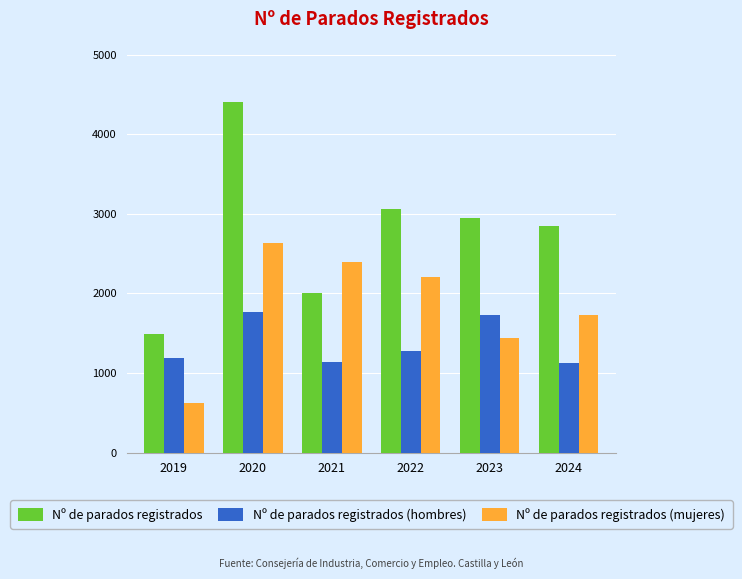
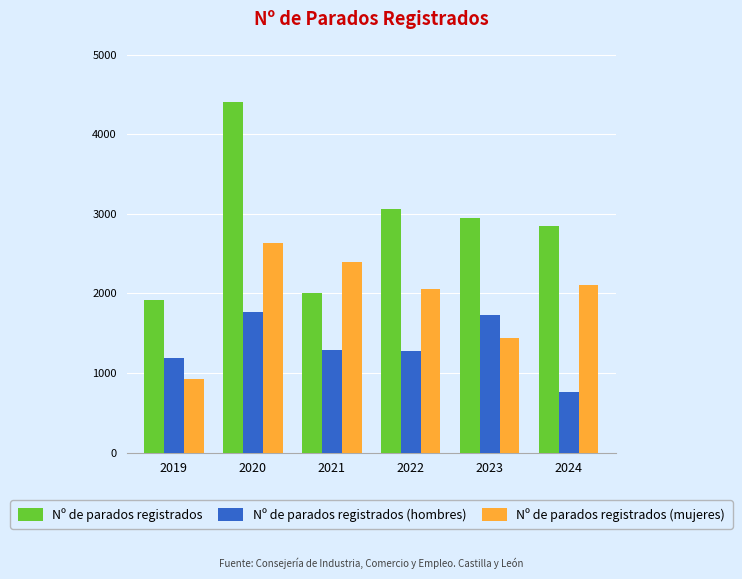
Nº de parados registrados, 2019: 1500 -> 1900
Nº de parados registrados (mujeres), 2019: 600 -> 900
Nº de parados registrados (hombres), 2021: 1100 -> 1300
Nº de parados registrados (mujeres), 2022: 2200 -> 2100
Nº de parados registrados (hombres), 2024: 1100 -> 800
Nº de parados registrados (mujeres), 2024: 1700 -> 2100
